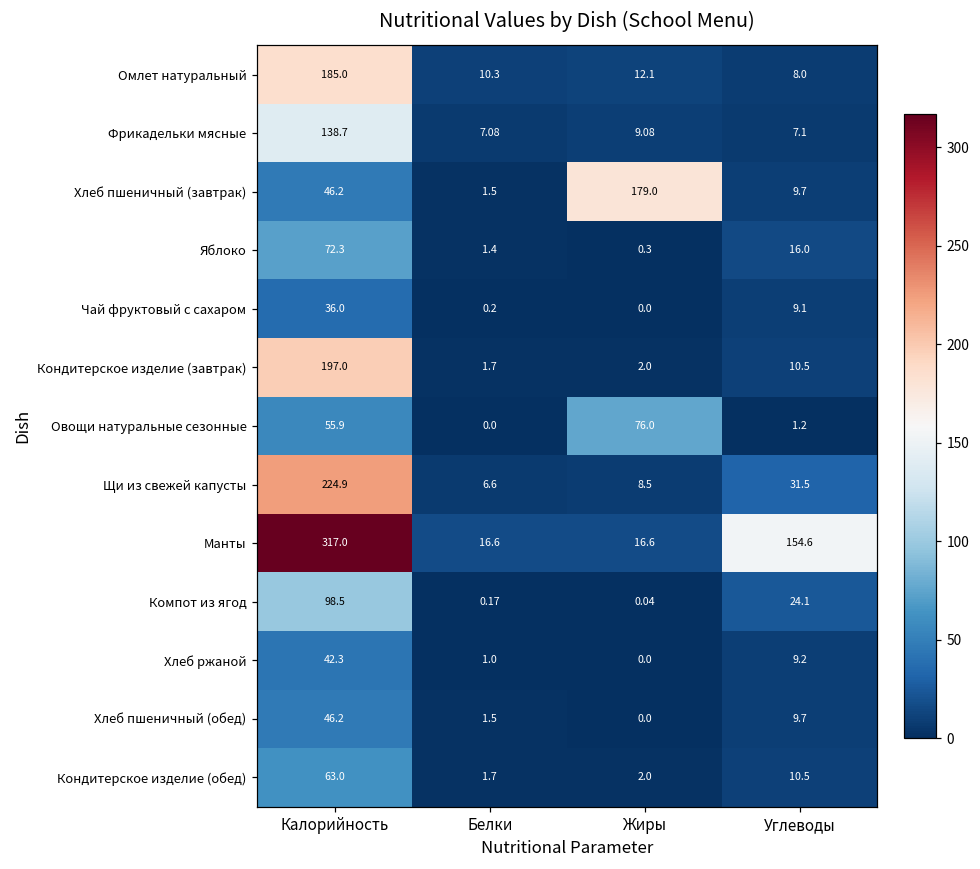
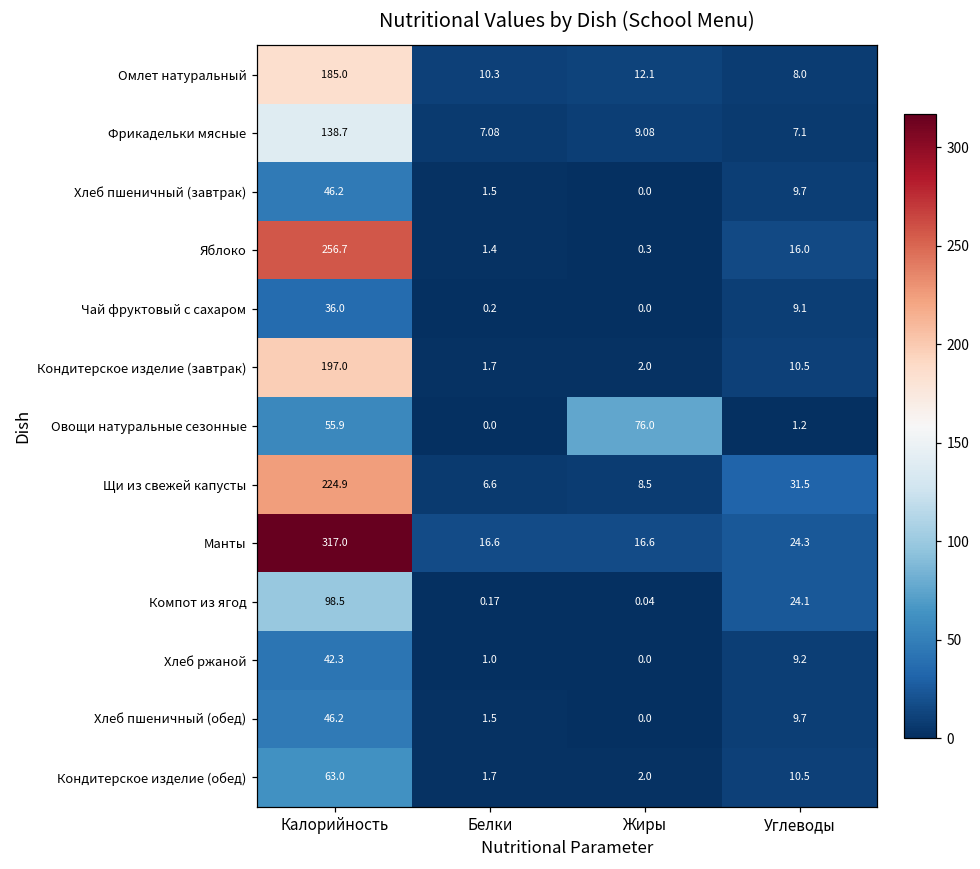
Хлеб пшеничный (завтрак), Жиры: 179.0 -> 0.0
Яблоко, Калорийность: 72.3 -> 256.7
Манты, Углеводы: 154.6 -> 24.3
